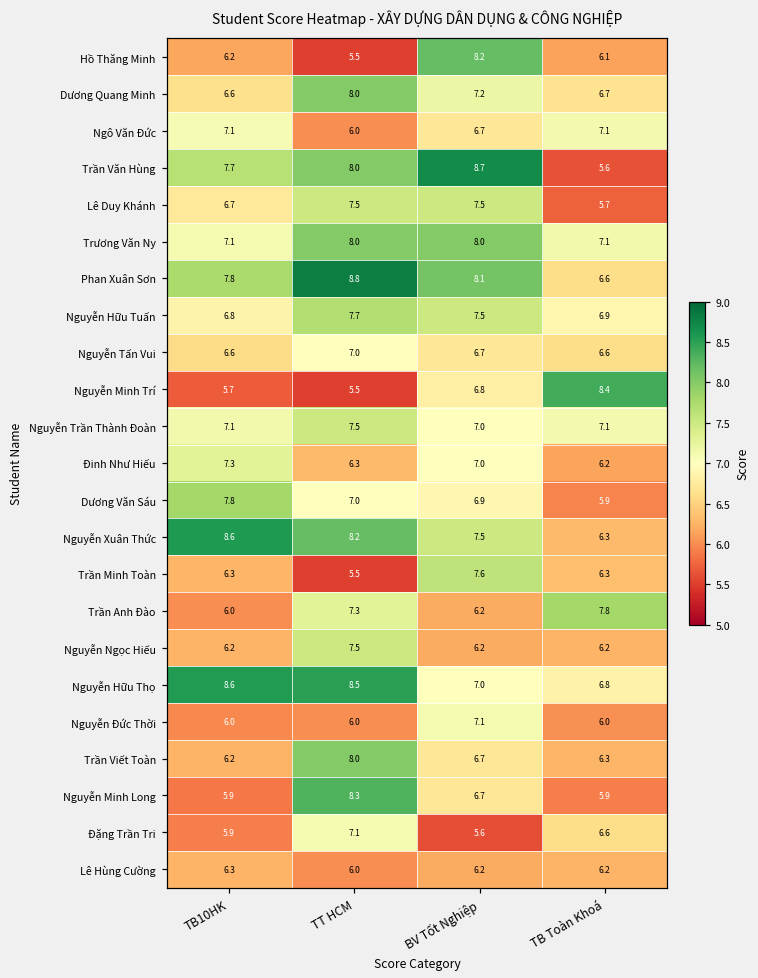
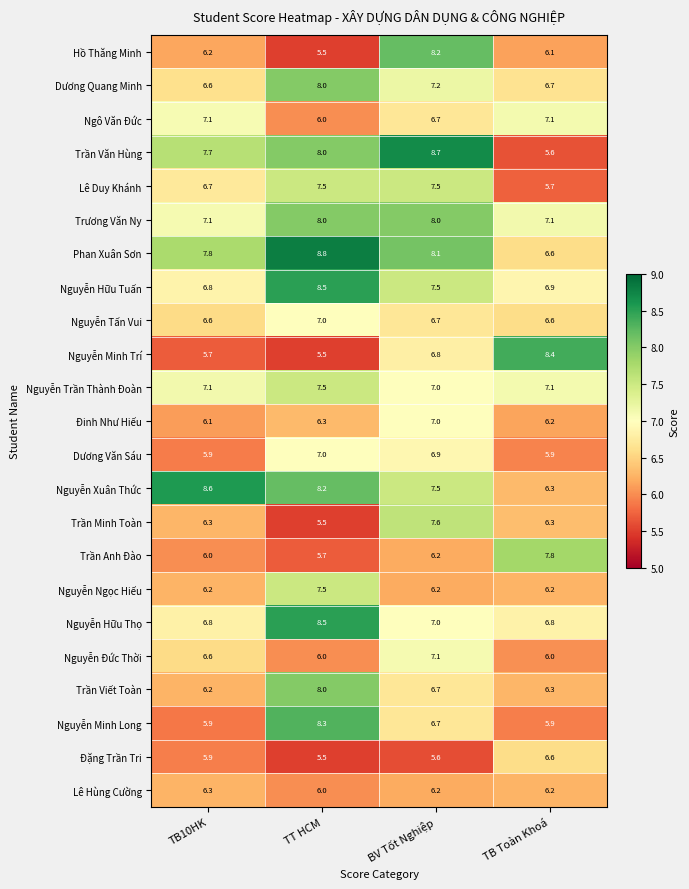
Nguyễn Hữu Tuấn, TT HCM: 7.7 -> 8.5
Đinh Như Hiếu, TB10HK: 7.3 -> 6.1
Dương Văn Sáu, TB10HK: 7.8 -> 5.9
Trần Anh Đào, TT HCM: 7.3 -> 5.7
Nguyễn Hữu Thọ, TB10HK: 8.6 -> 6.8
Nguyễn Đức Thời, TB10HK: 6.0 -> 6.6
Đặng Trần Tri, TT HCM: 7.1 -> 5.5
